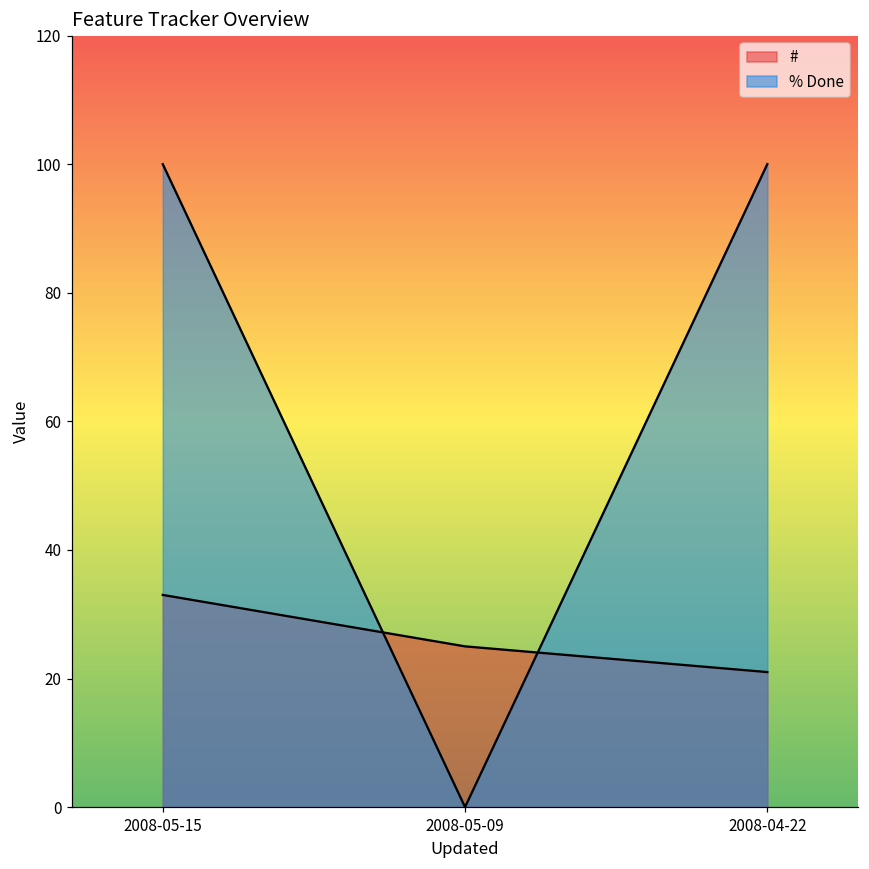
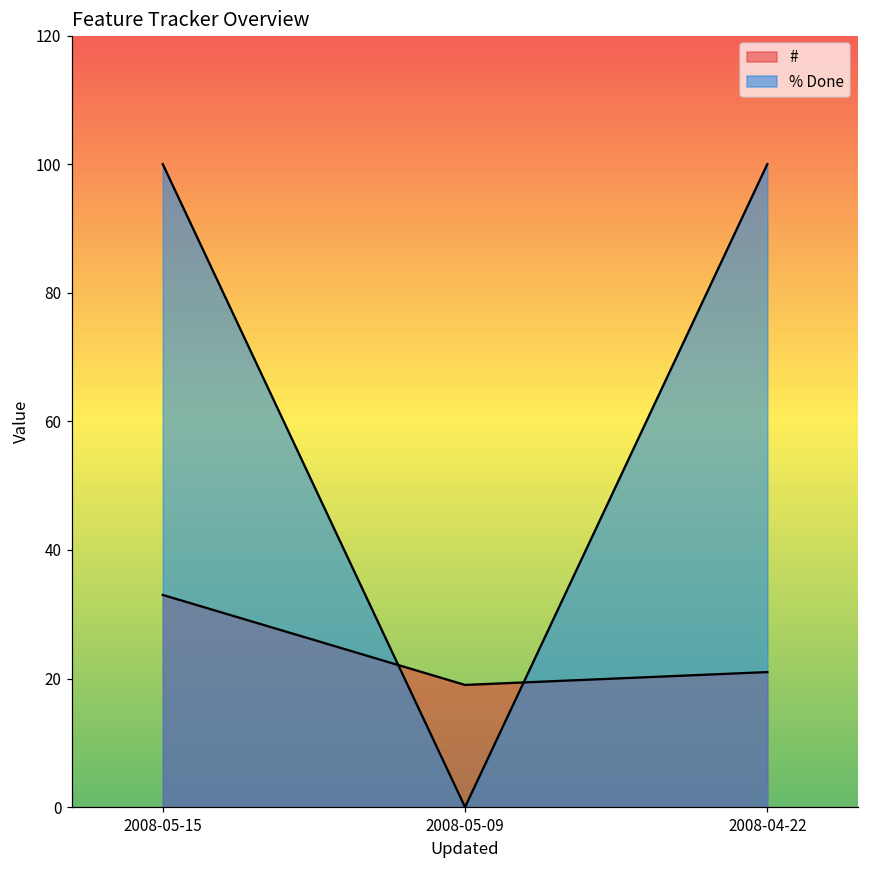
#, 2008-05-09: 25 -> 19
